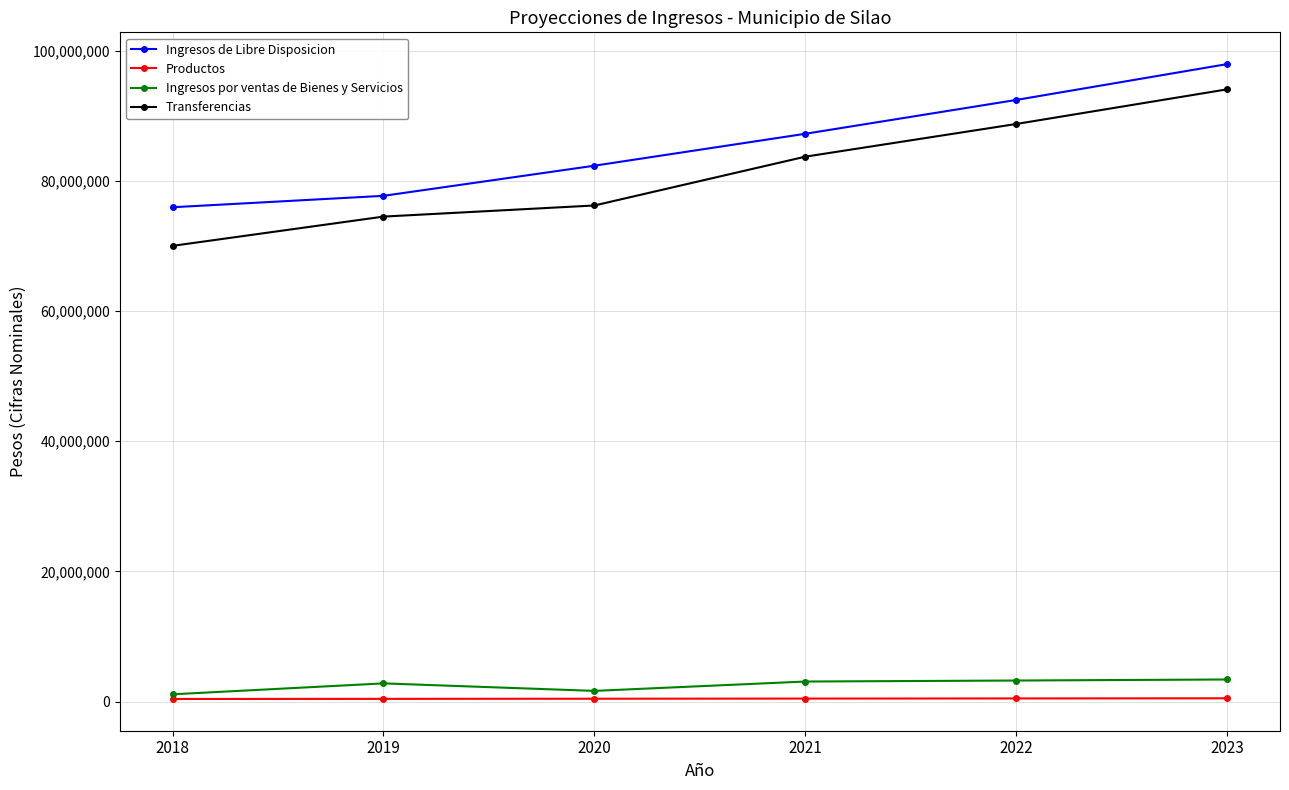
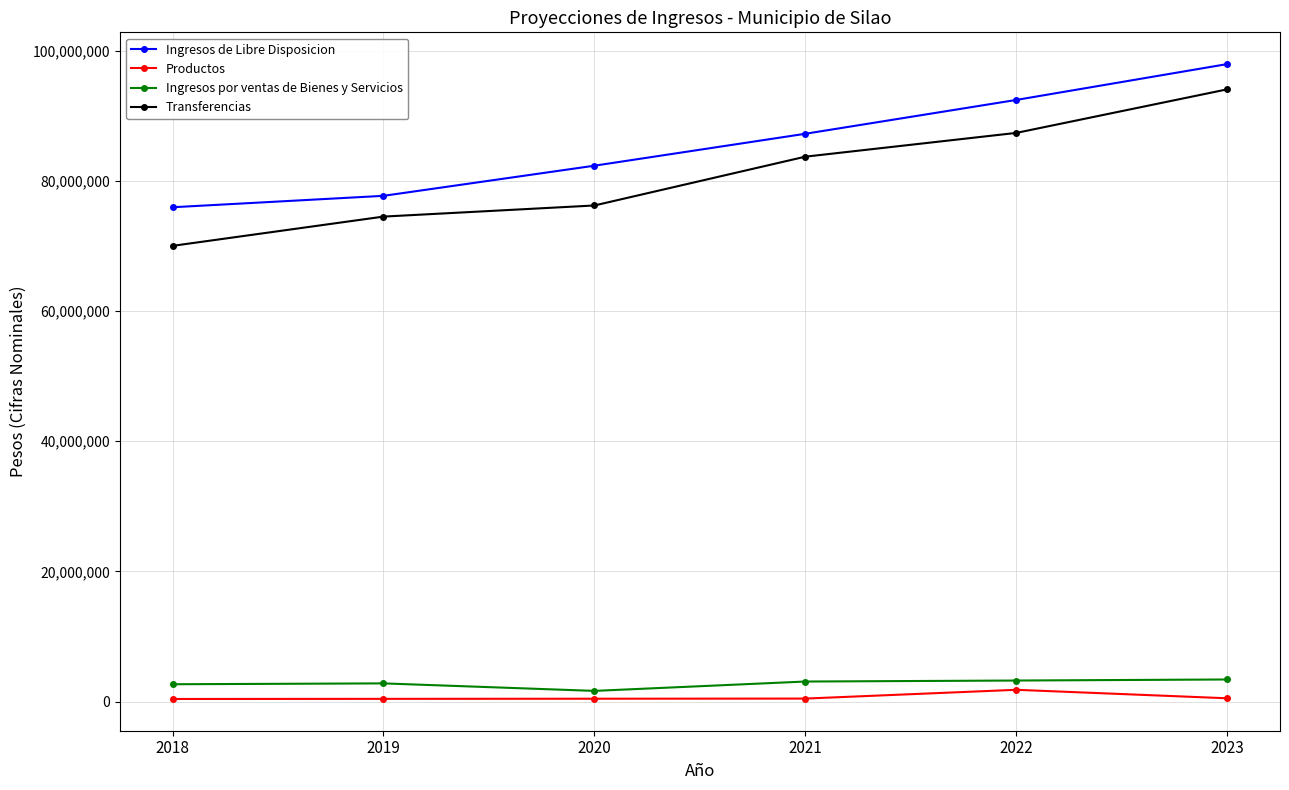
Ingresos por ventas de Bienes y Servicios, 2018: 1,000,000 -> 3,000,000
Productos, 2022: 0 -> 2,000,000
Transferencias, 2022: 89,000,000 -> 87,000,000
